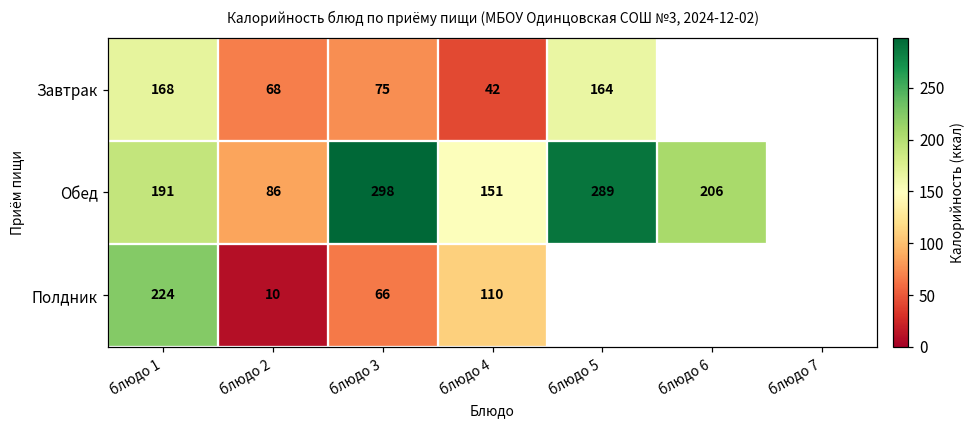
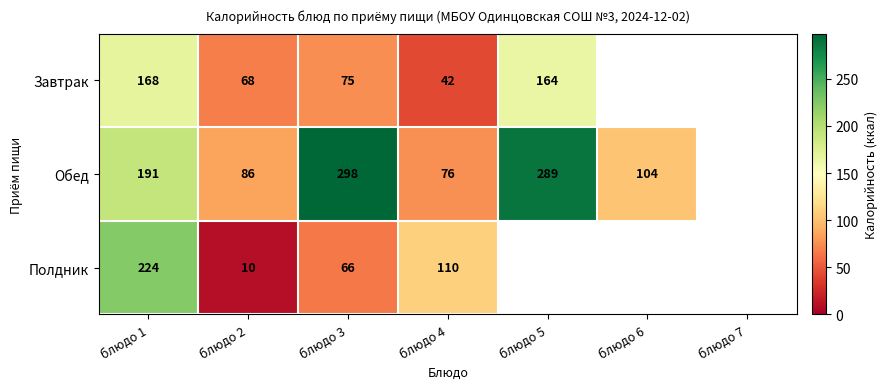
Обед, блюдо 4: 151 -> 76
Обед, блюдо 6: 206 -> 104
